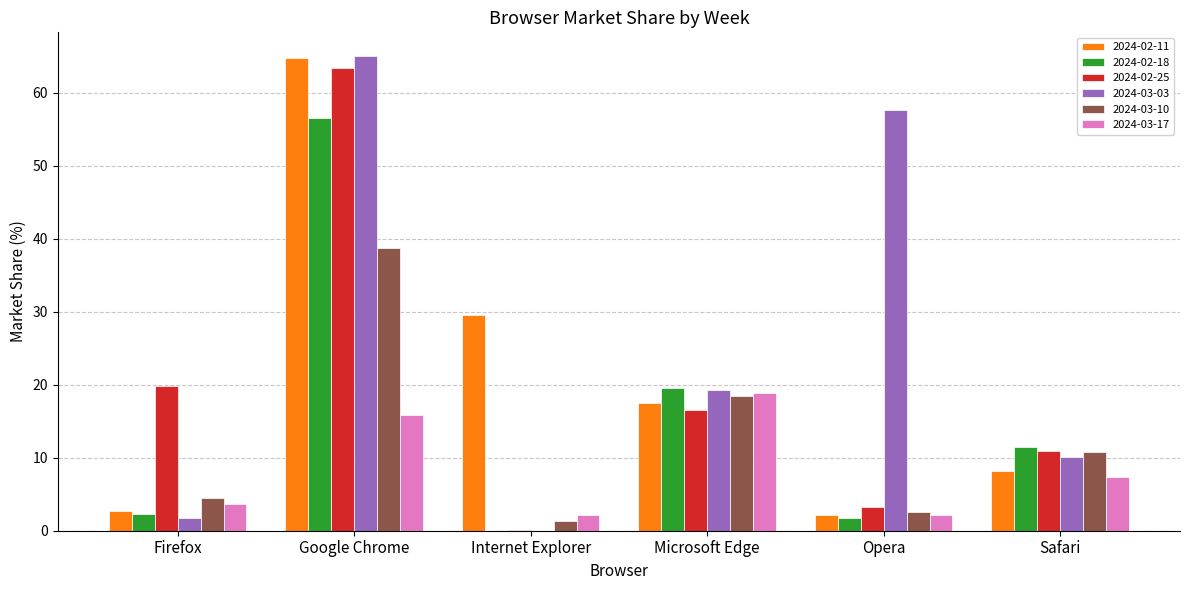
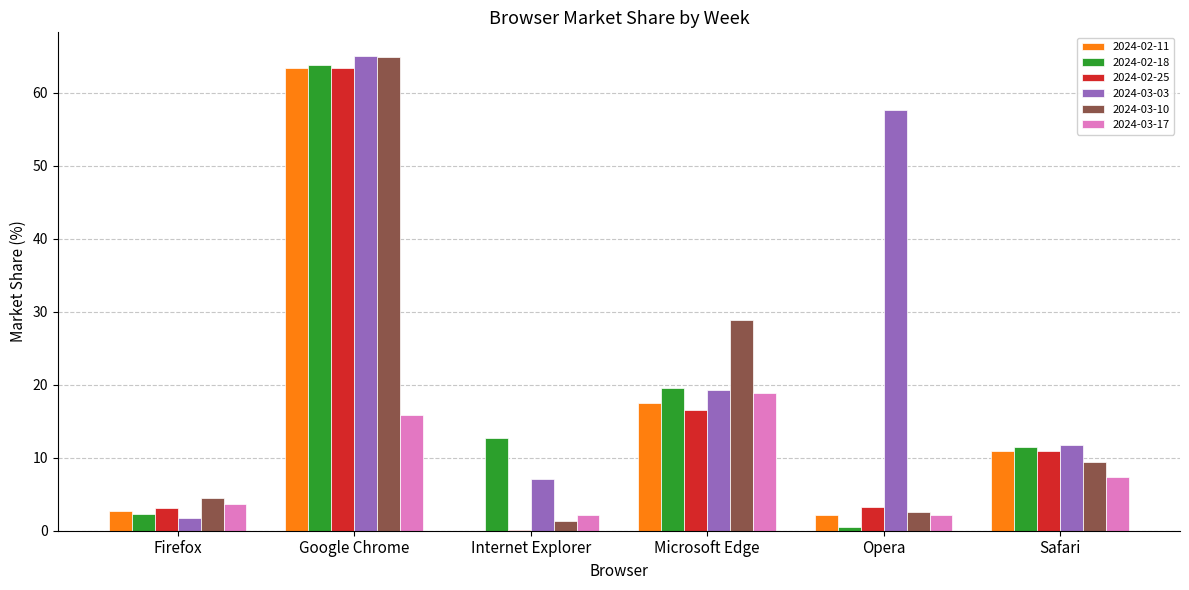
2024-02-25, Firefox: 20 -> 3
2024-02-11, Google Chrome: 65 -> 63
2024-02-18, Google Chrome: 57 -> 64
2024-03-10, Google Chrome: 39 -> 65
2024-02-11, Internet Explorer: 30 -> 0
2024-02-18, Internet Explorer: 0 -> 13
2024-03-03, Internet Explorer: 0 -> 7
2024-03-10, Microsoft Edge: 18 -> 29
2024-02-18, Opera: 2 -> 1
2024-02-11, Safari: 8 -> 11
2024-03-03, Safari: 10 -> 12
2024-03-10, Safari: 11 -> 9
